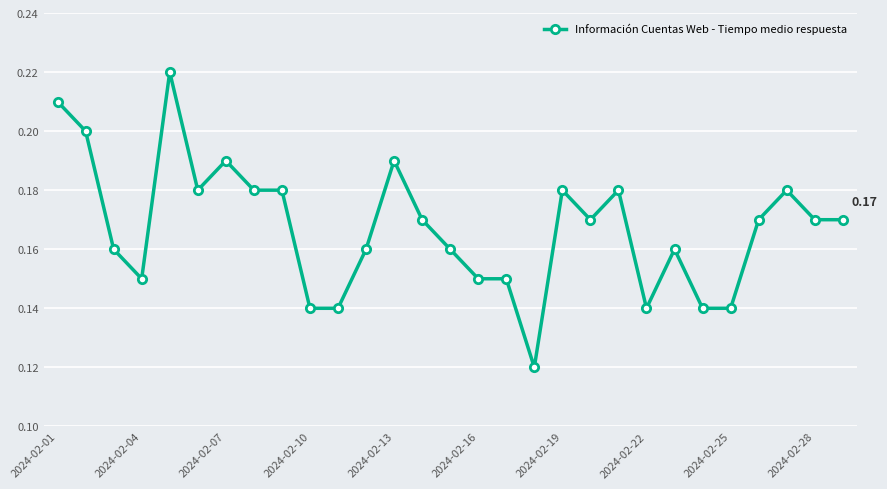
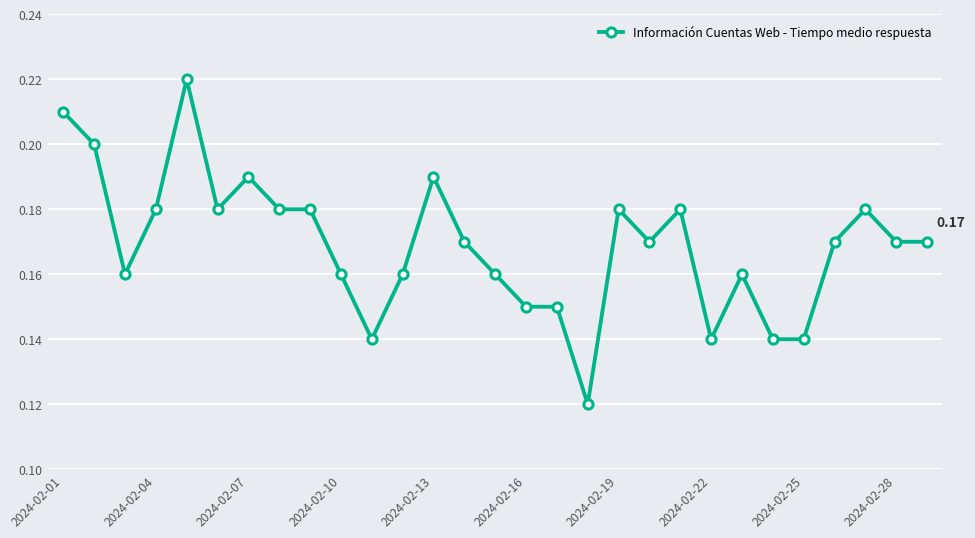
2024-02-04: 0.15 -> 0.18
2024-02-10: 0.14 -> 0.16
